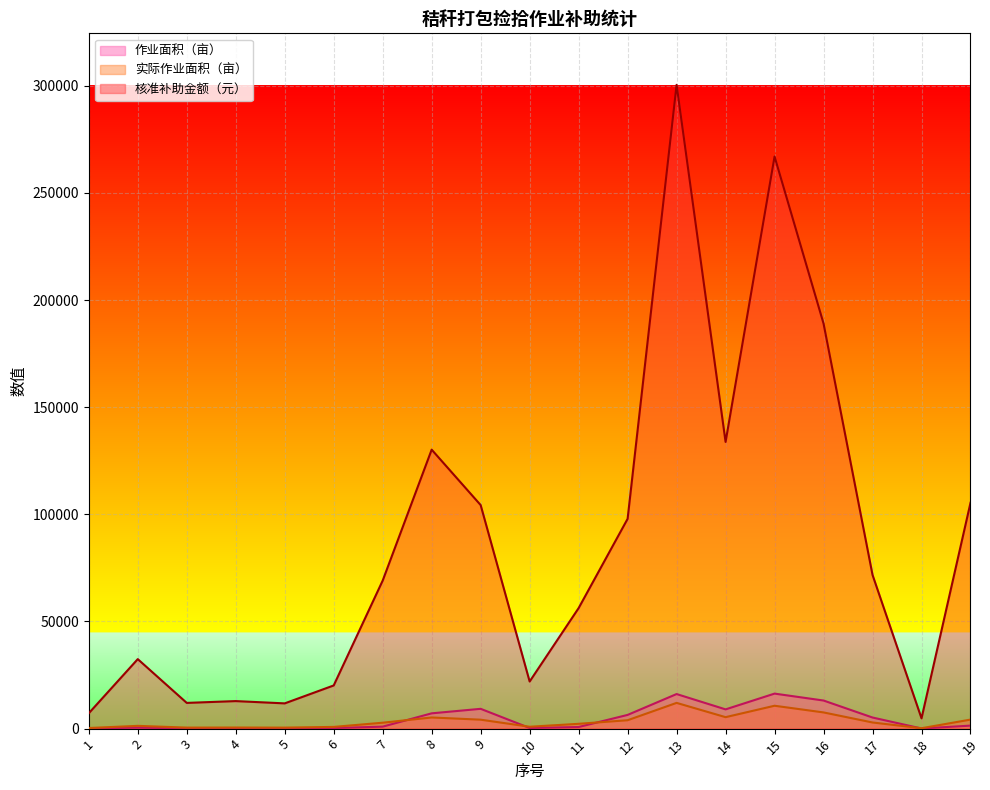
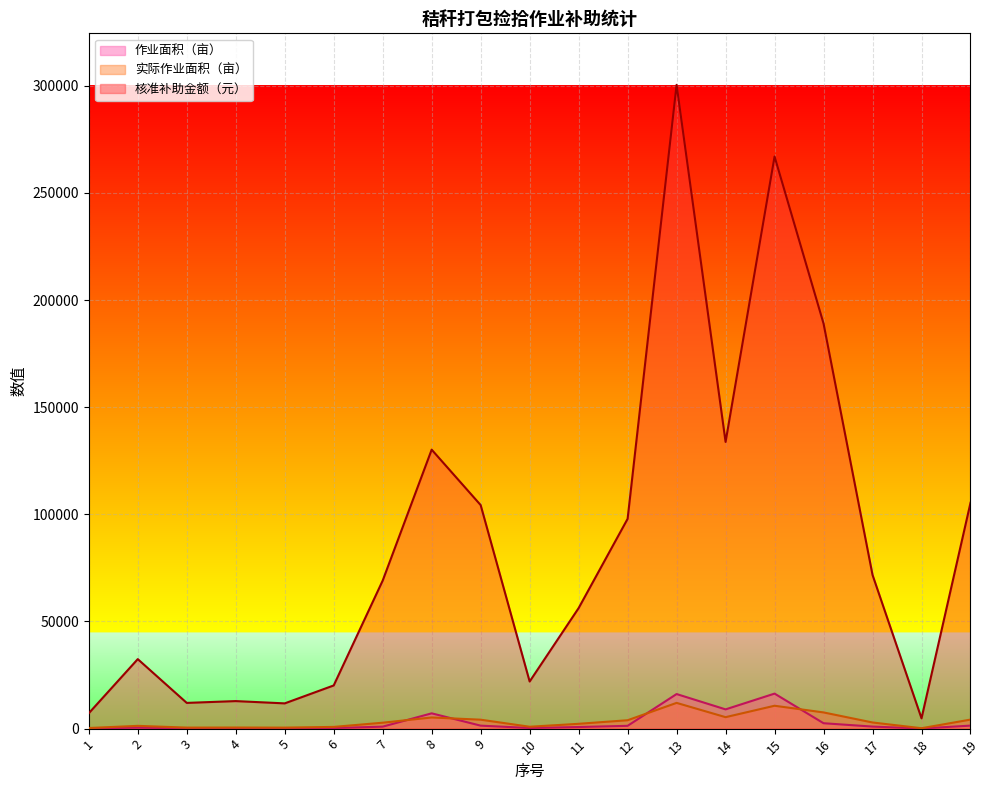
作业面积（亩）, 9: 9000 -> 1000
作业面积（亩）, 12: 6000 -> 1000
作业面积（亩）, 16: 13000 -> 3000
作业面积（亩）, 17: 5000 -> 1000
